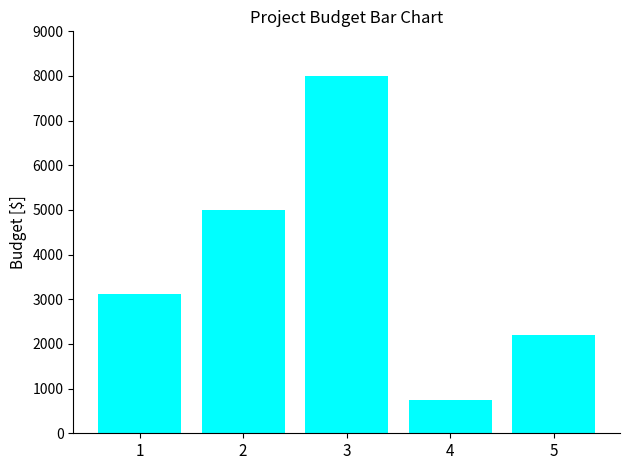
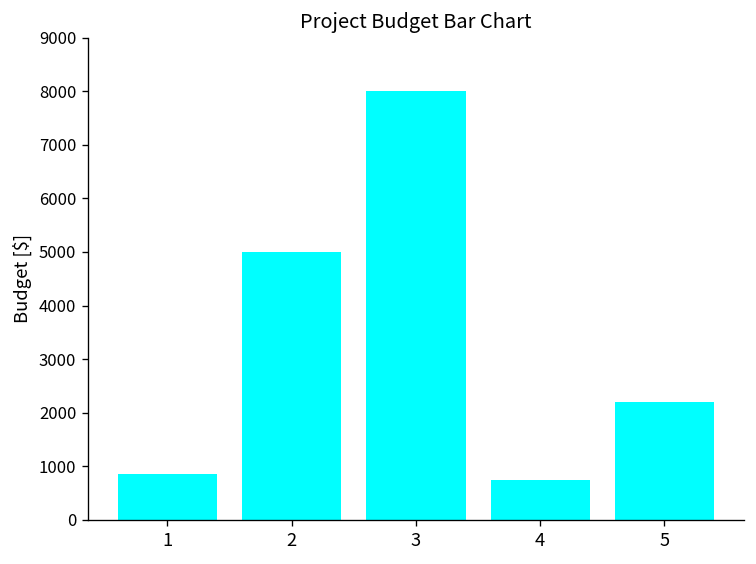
1: 3100 -> 900
